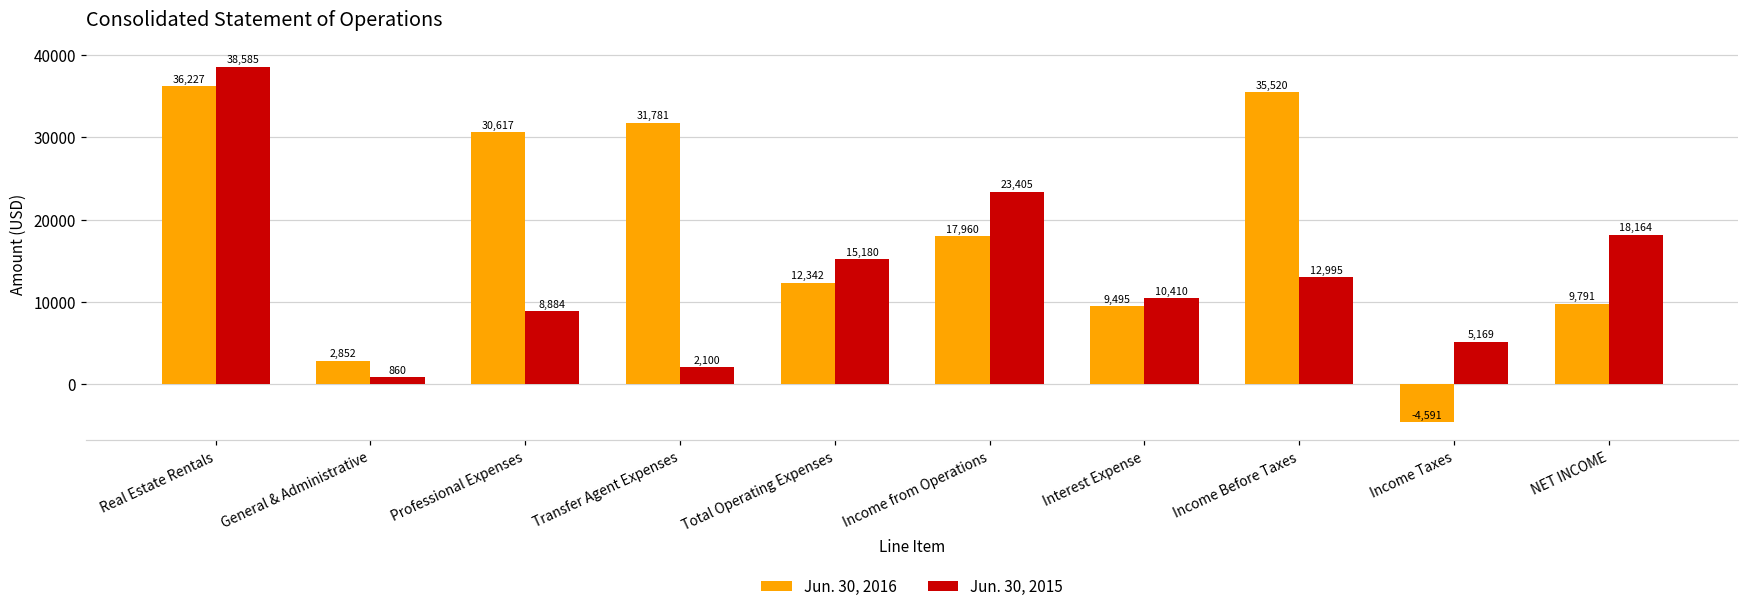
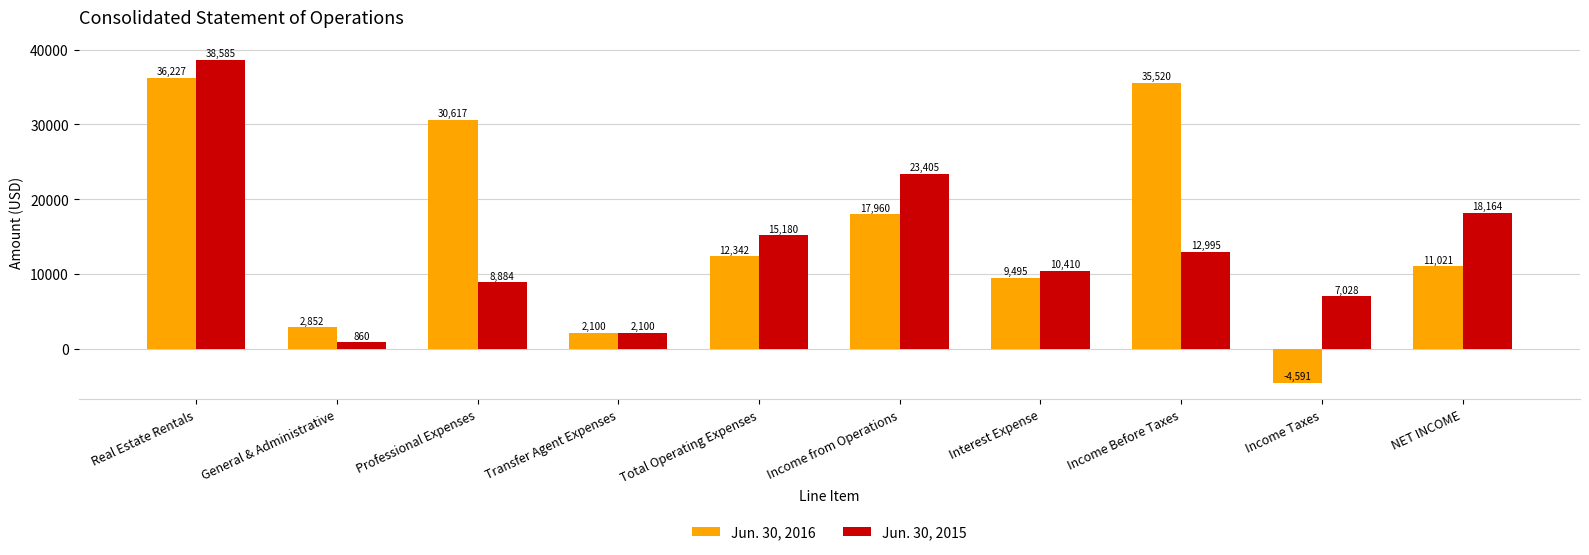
Jun. 30, 2016, Transfer Agent Expenses: 31,781 -> 2,100
Jun. 30, 2015, Income Taxes: 5,169 -> 7,028
Jun. 30, 2016, NET INCOME: 9,791 -> 11,021
